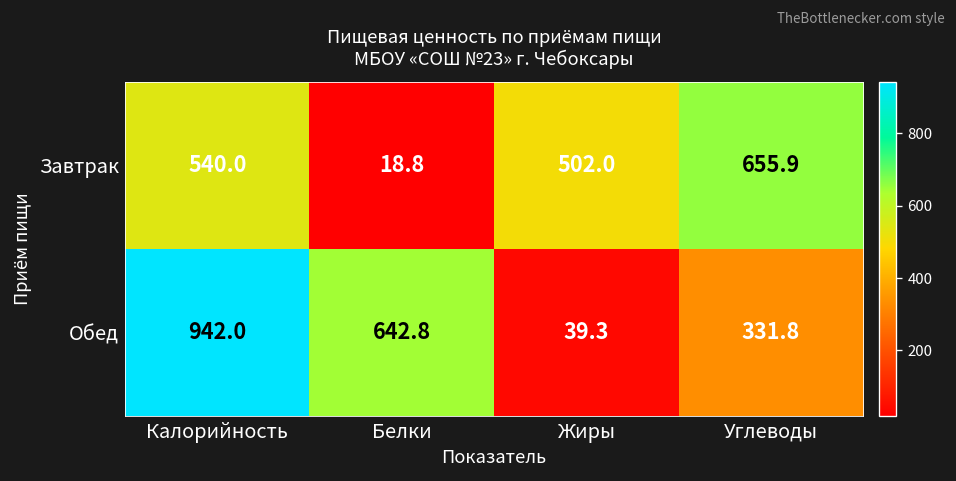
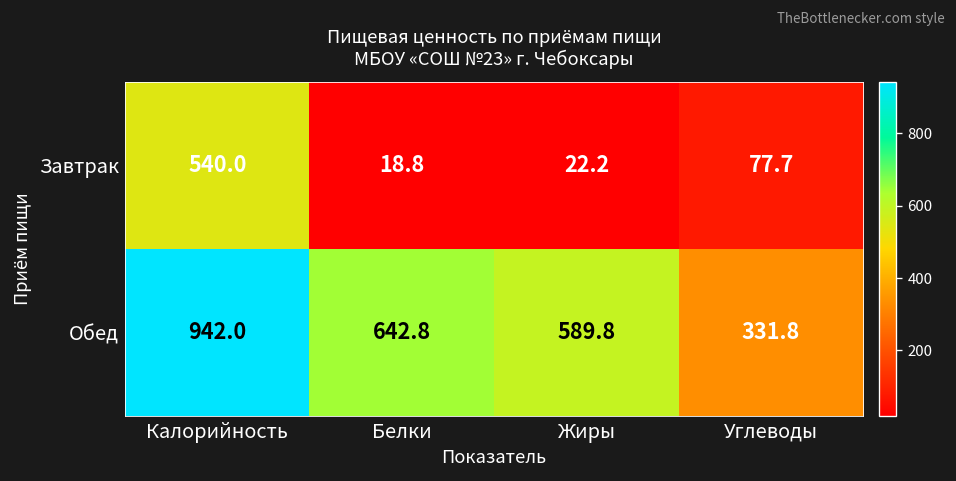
Завтрак, Жиры: 502.0 -> 22.2
Завтрак, Углеводы: 655.9 -> 77.7
Обед, Жиры: 39.3 -> 589.8
